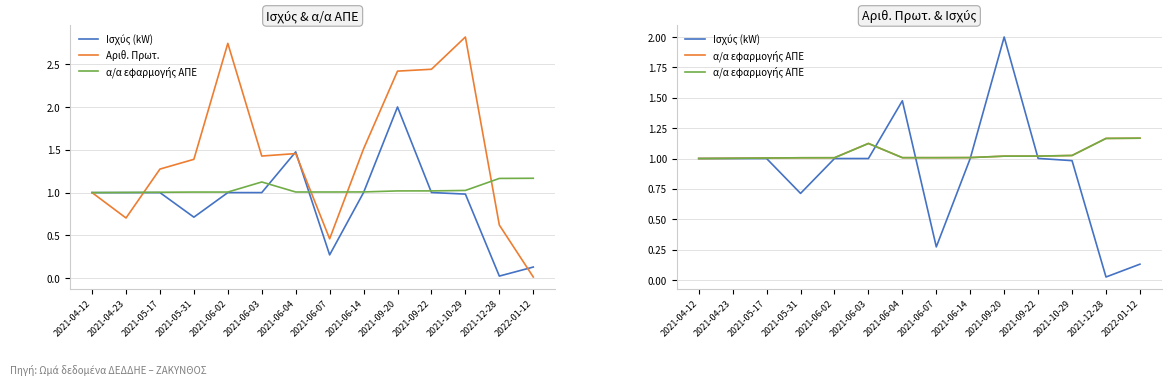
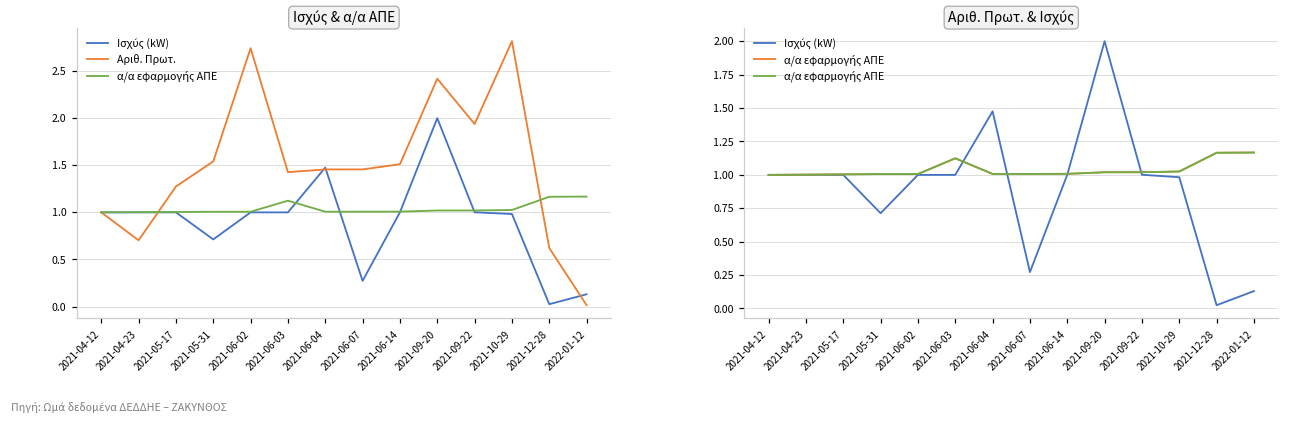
Ισχύς & α/α ΑΠΕ, Αριθ. Πρωτ., 2021-05-31: 1.4 -> 1.5
Ισχύς & α/α ΑΠΕ, Αριθ. Πρωτ., 2021-06-07: 0.5 -> 1.5
Ισχύς & α/α ΑΠΕ, Αριθ. Πρωτ., 2021-09-22: 2.4 -> 1.9
